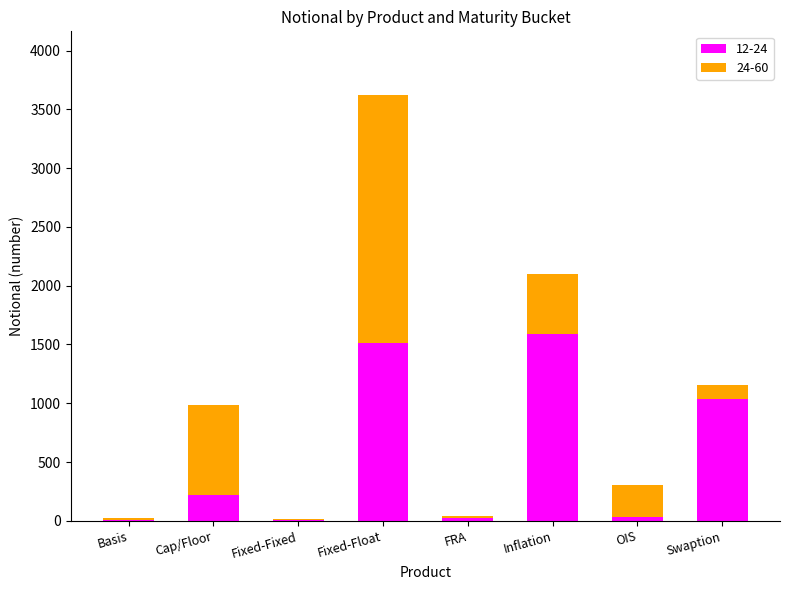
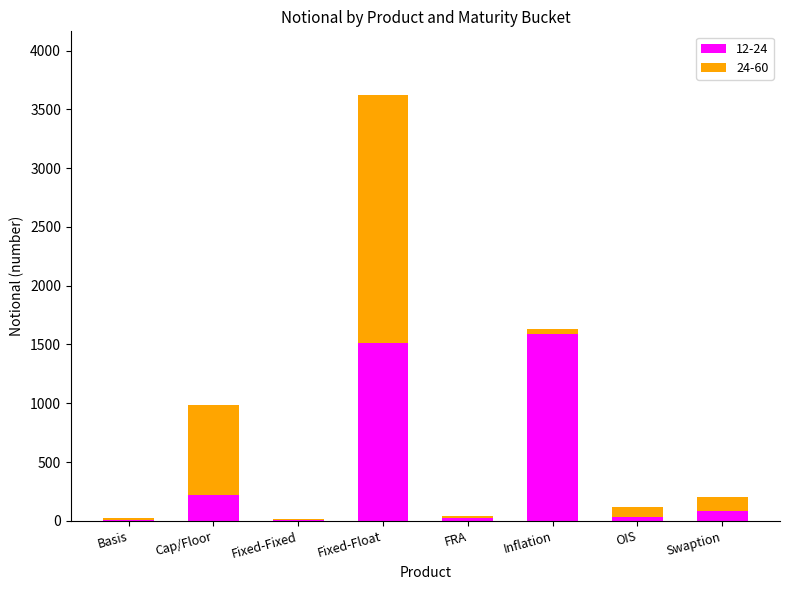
24-60, Inflation: 510 -> 40
24-60, OIS: 270 -> 80
12-24, Swaption: 1040 -> 80
